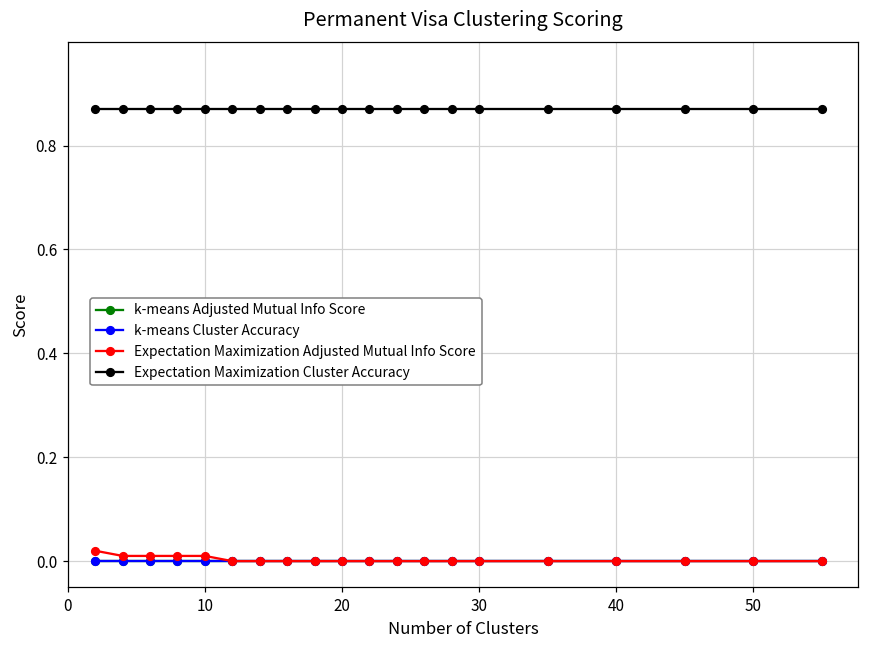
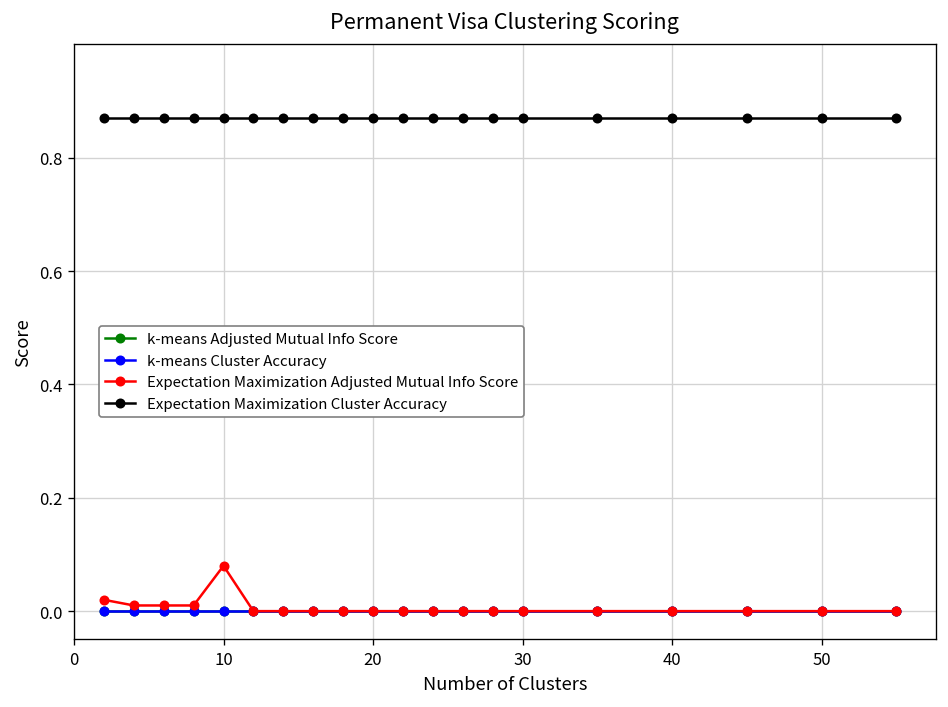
Expectation Maximization Adjusted Mutual Info Score, 10: 0.01 -> 0.08
